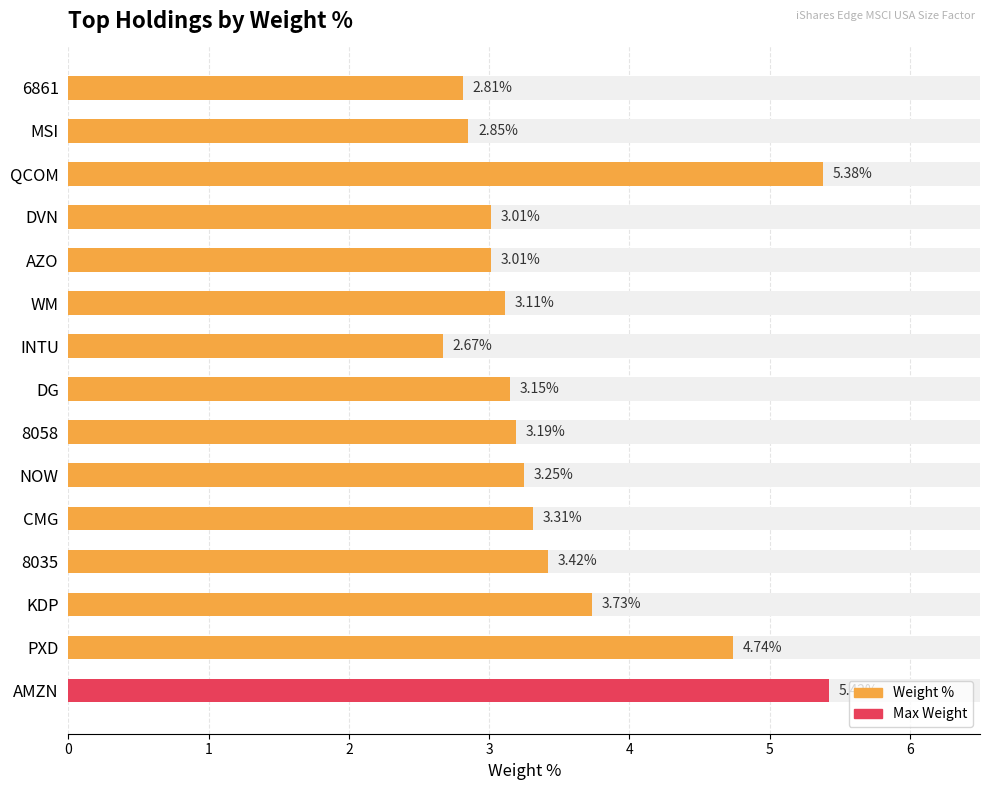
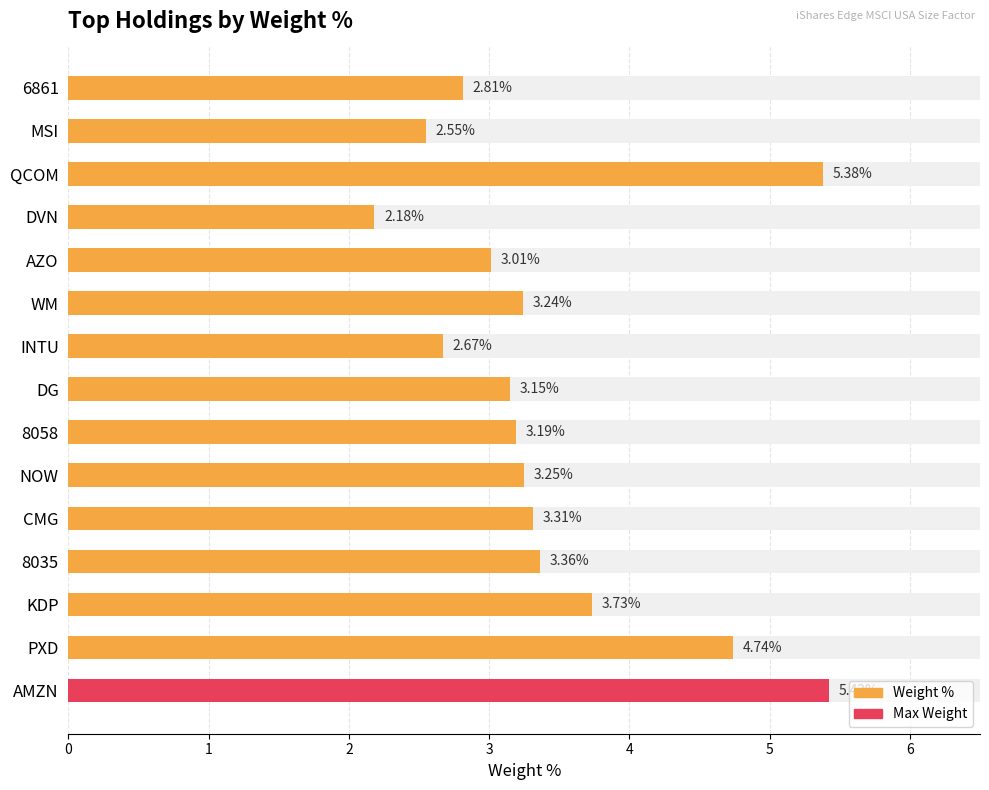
Weight %, MSI: 2.85% -> 2.55%
Weight %, DVN: 3.01% -> 2.18%
Weight %, WM: 3.11% -> 3.24%
Weight %, 8035: 3.42% -> 3.36%
